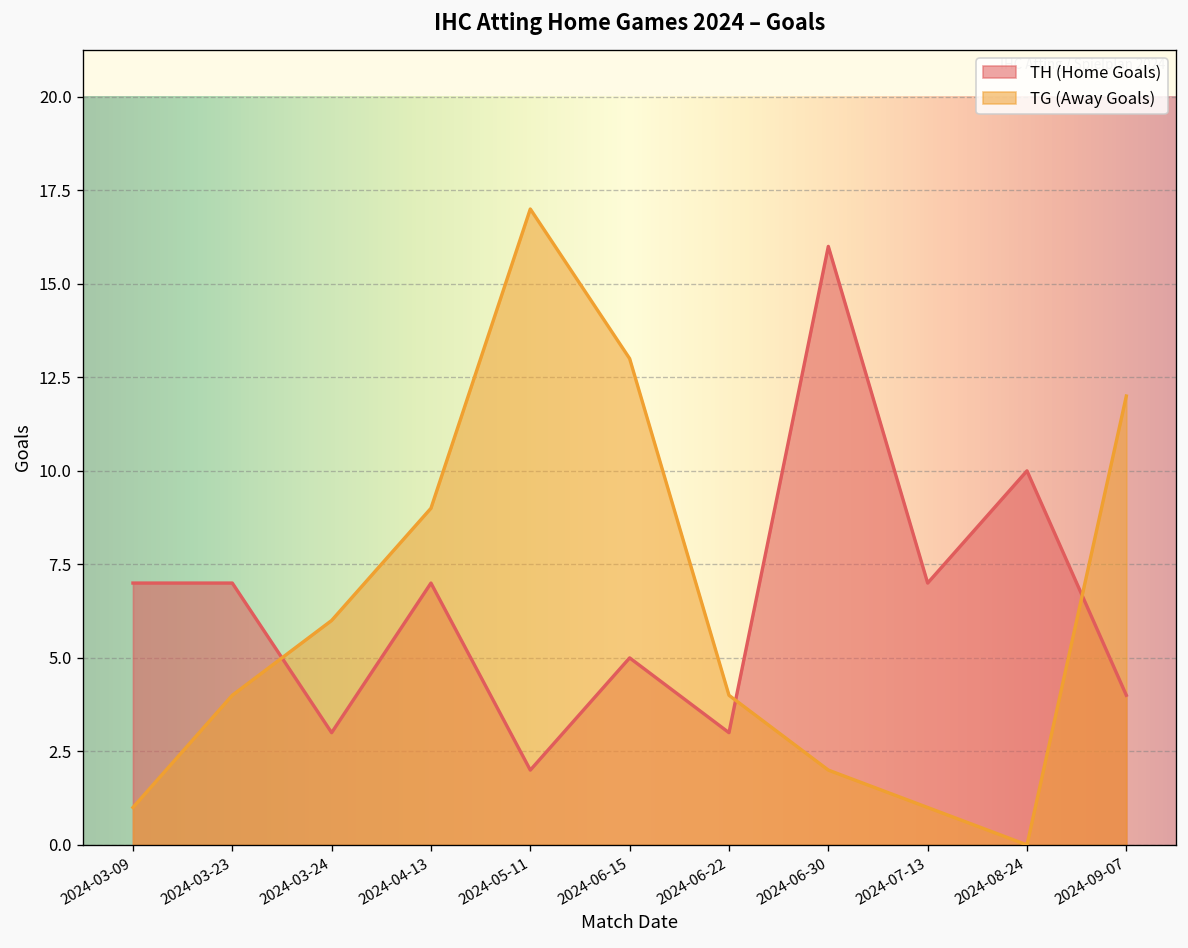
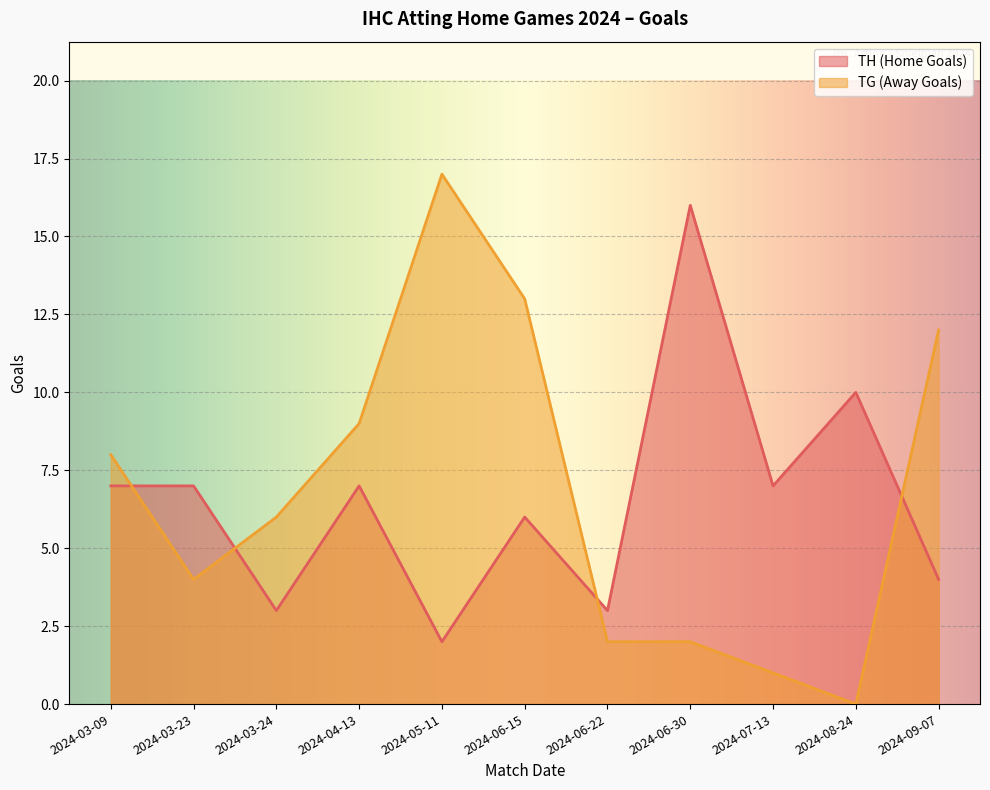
TG (Away Goals), 2024-03-09: 1 -> 8
TH (Home Goals), 2024-06-15: 5 -> 6
TG (Away Goals), 2024-06-22: 4 -> 2
